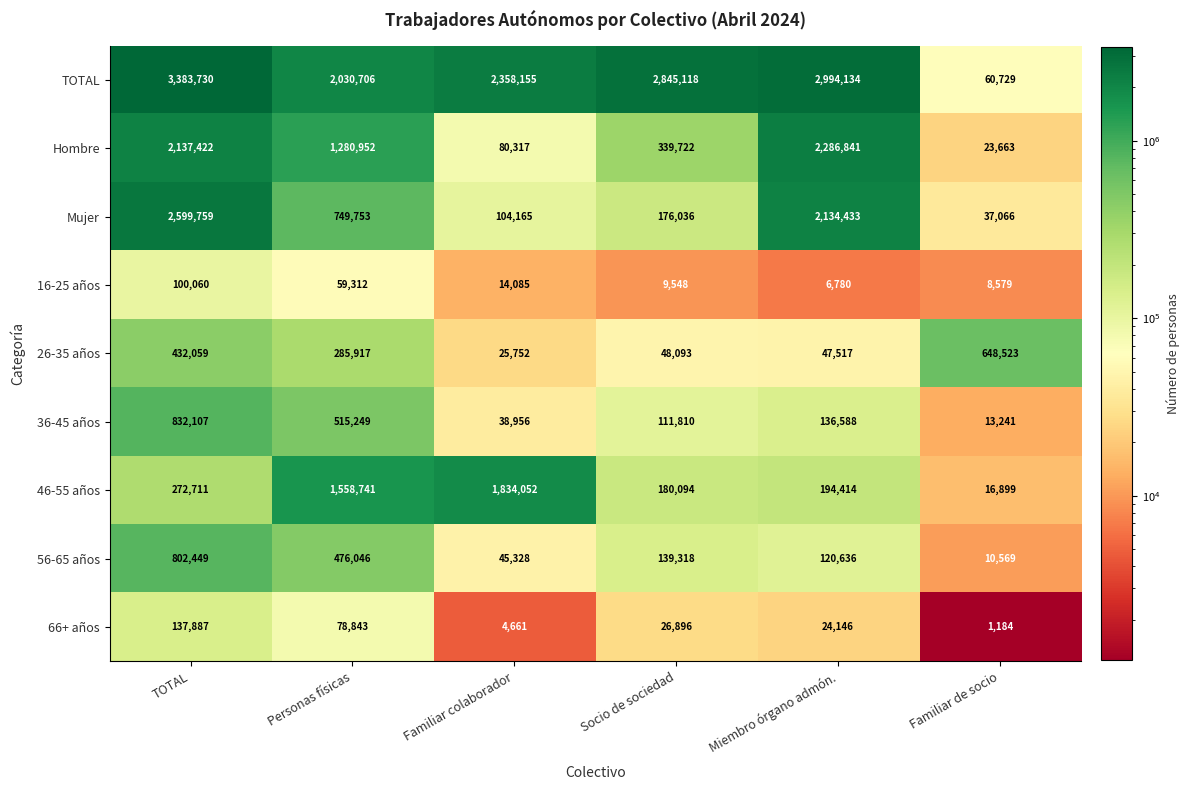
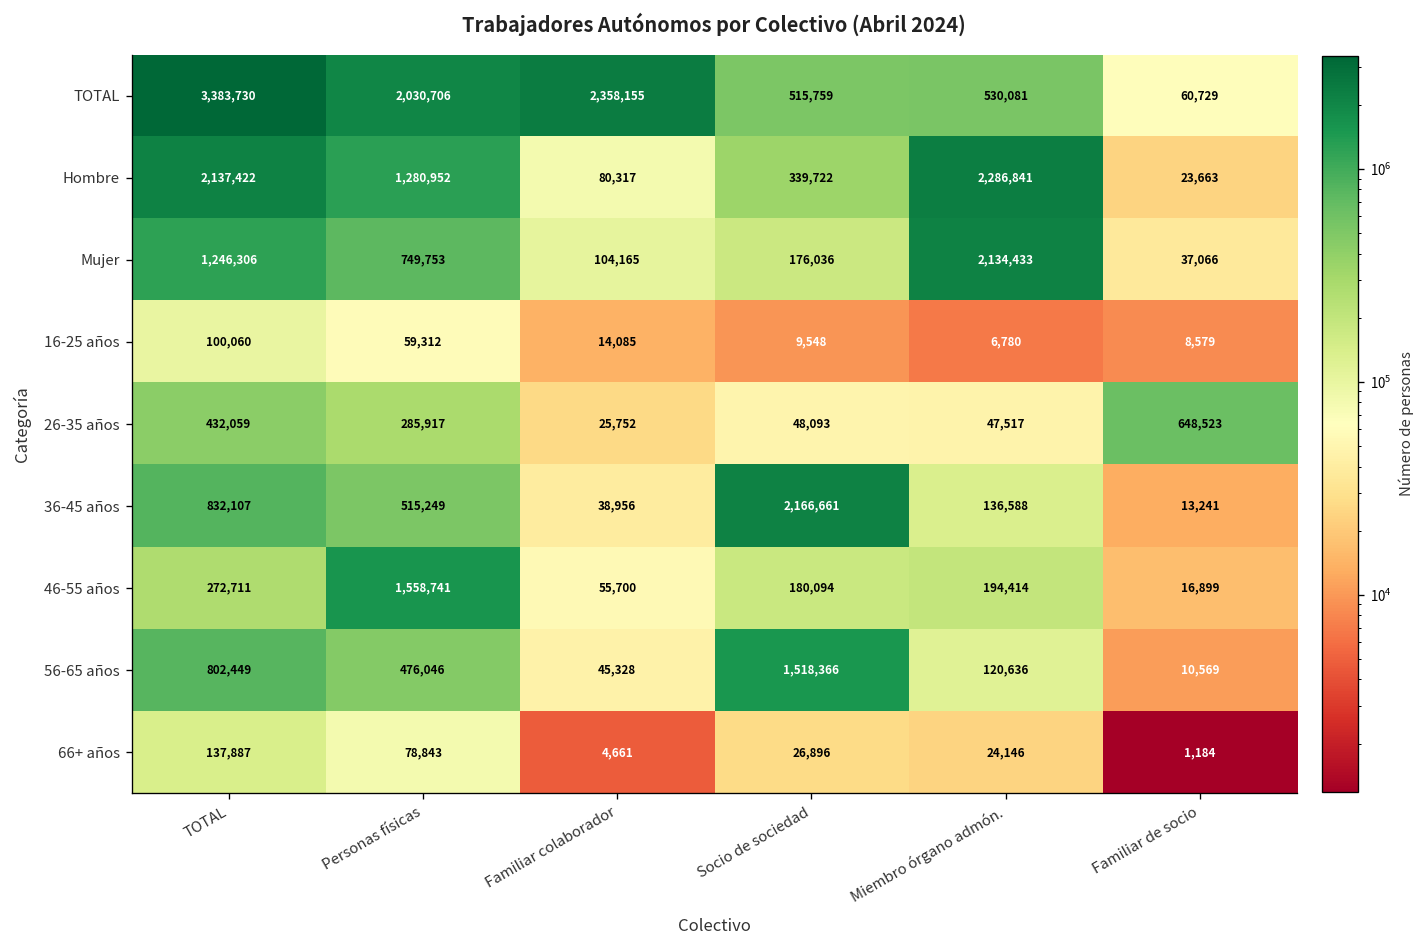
TOTAL, Socio de sociedad: 2,845,118 -> 515,759
TOTAL, Miembro órgano admón.: 2,994,134 -> 530,081
Mujer, TOTAL: 2,599,759 -> 1,246,306
36-45 años, Socio de sociedad: 111,810 -> 2,166,661
46-55 años, Familiar colaborador: 1,834,052 -> 55,700
56-65 años, Socio de sociedad: 139,318 -> 1,518,366
